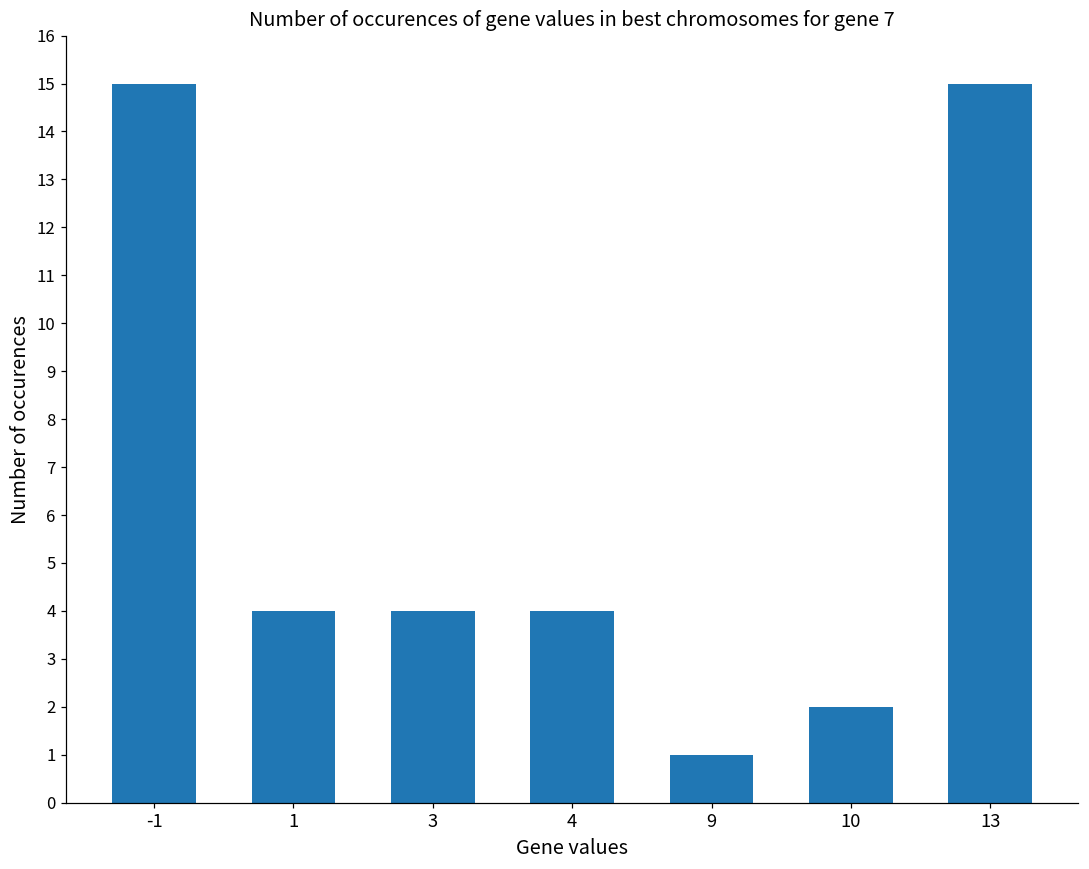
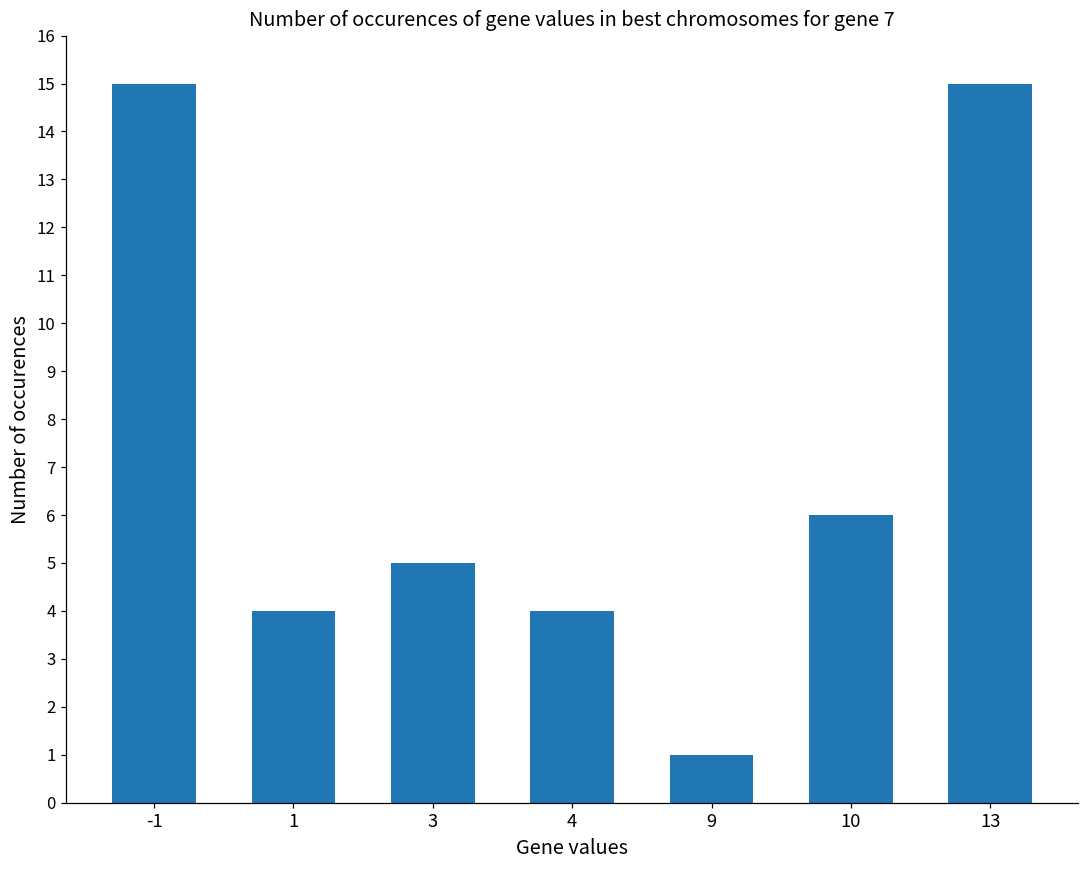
3: 4 -> 5
10: 2 -> 6
